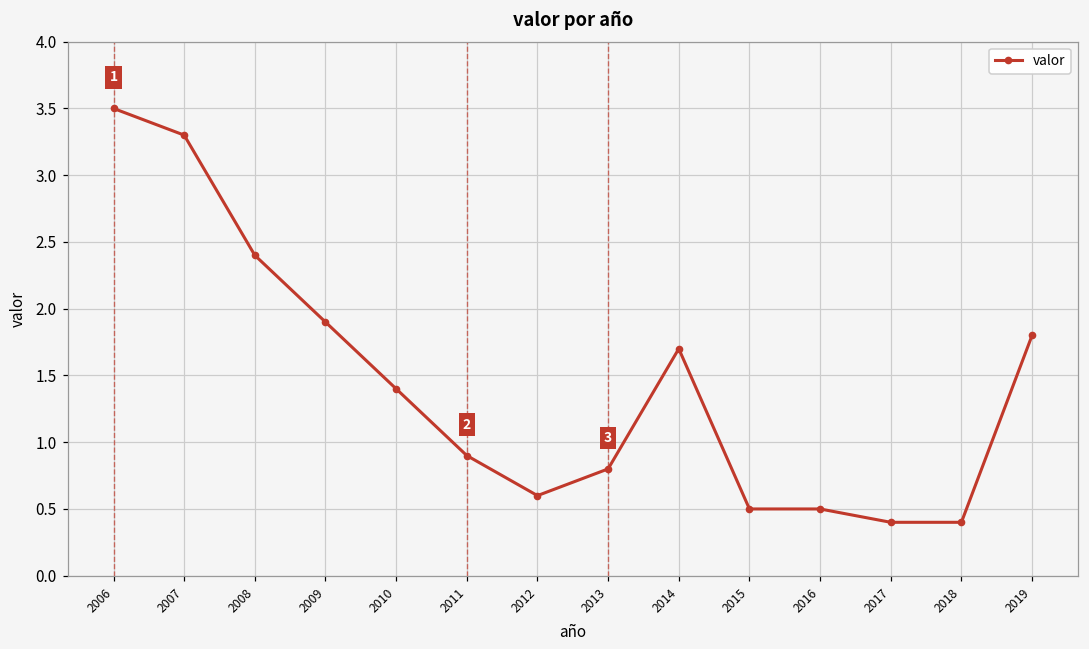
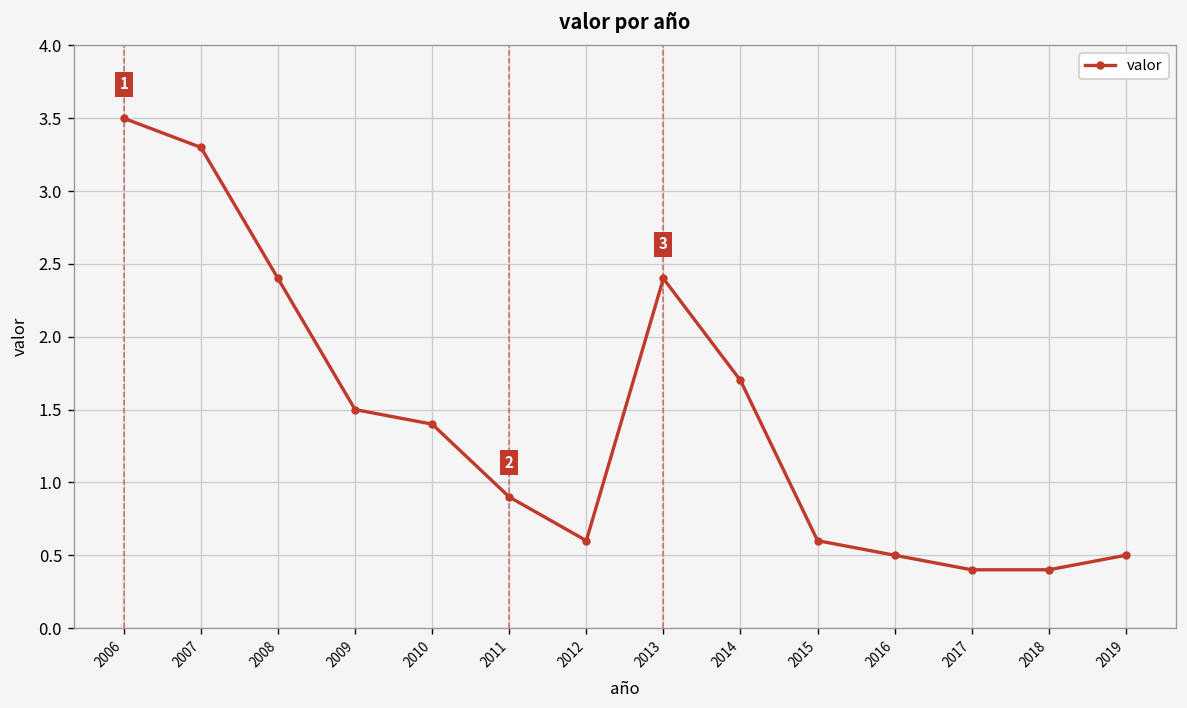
2009: 1.9 -> 1.5
2013: 0.8 -> 2.4
2015: 0.5 -> 0.6
2019: 1.8 -> 0.5
